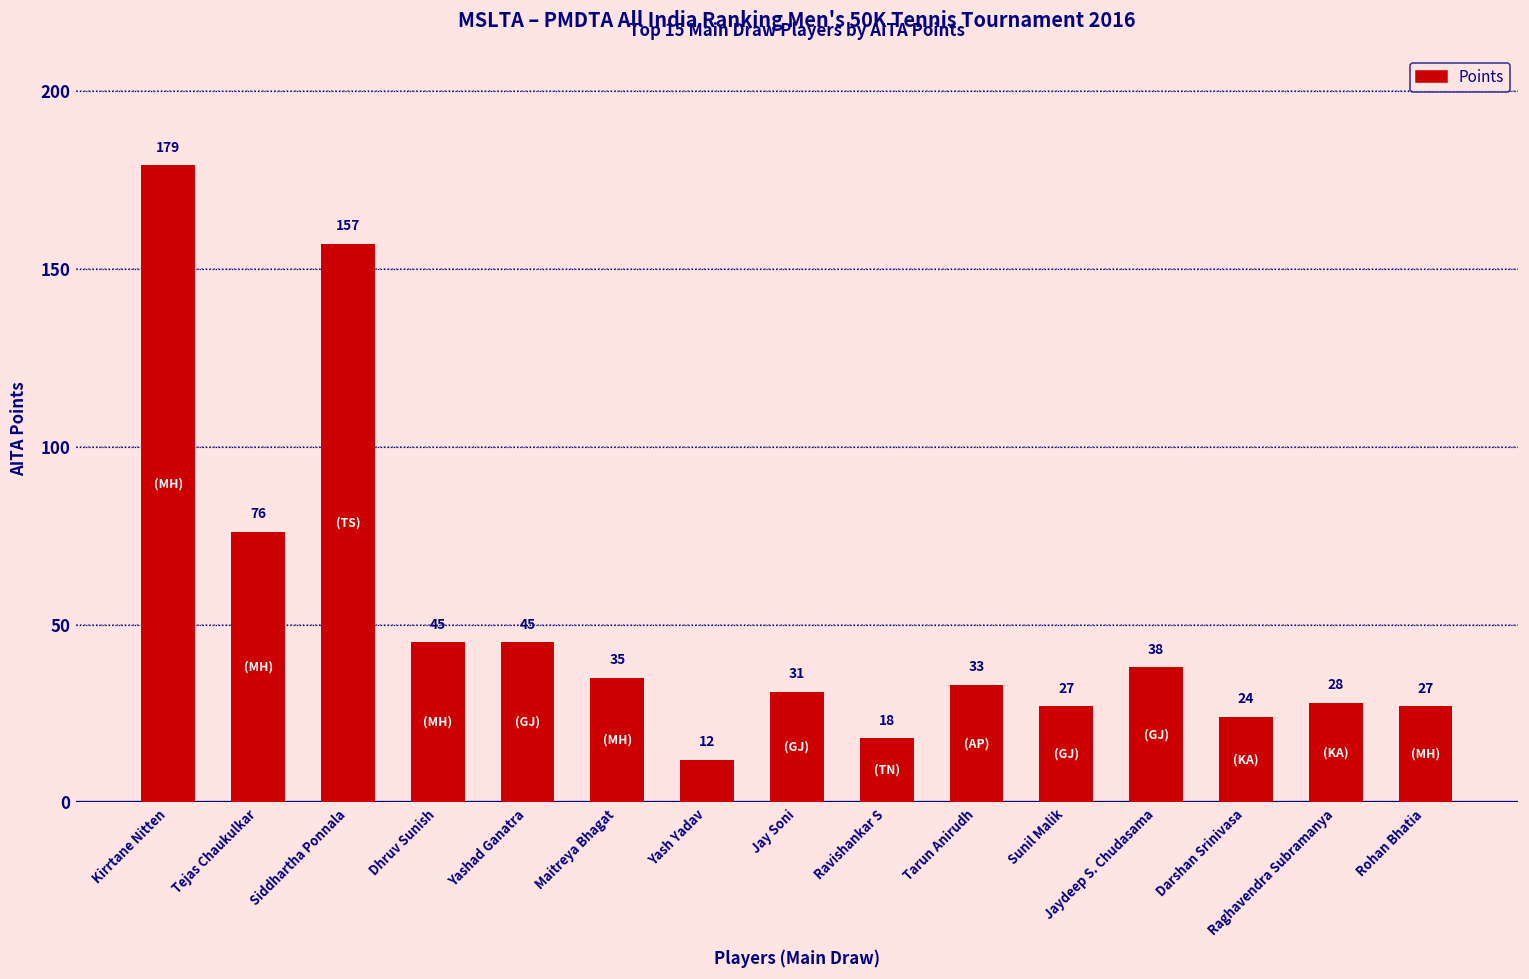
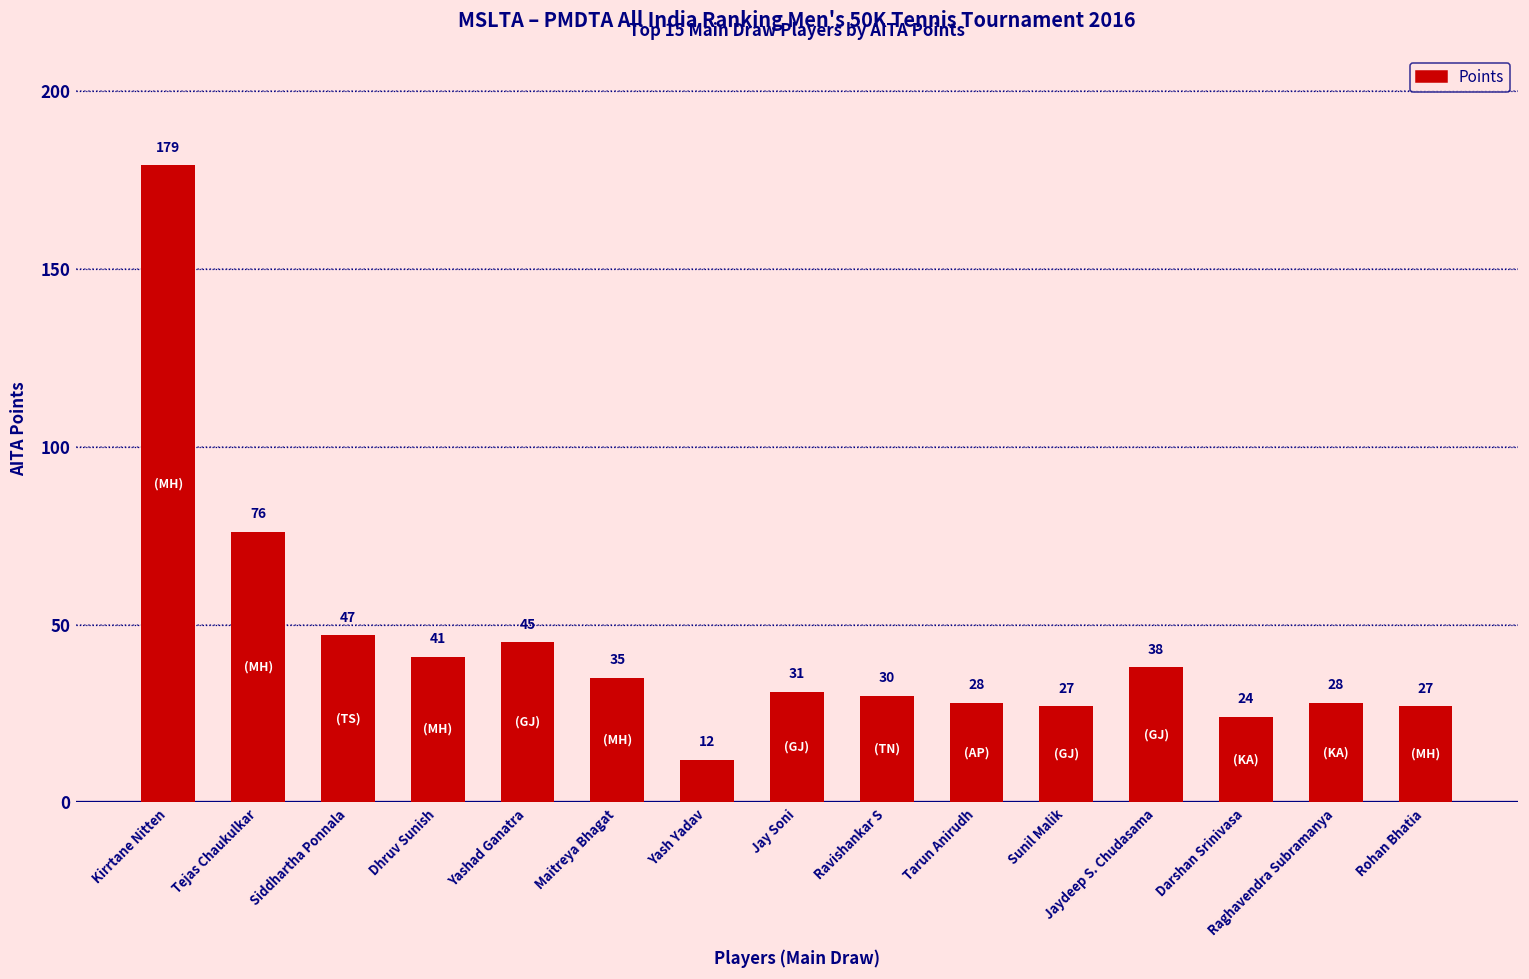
Siddhartha Ponnala: 157 -> 47
Dhruv Sunish: 45 -> 41
Ravishankar S: 18 -> 30
Tarun Anirudh: 33 -> 28
